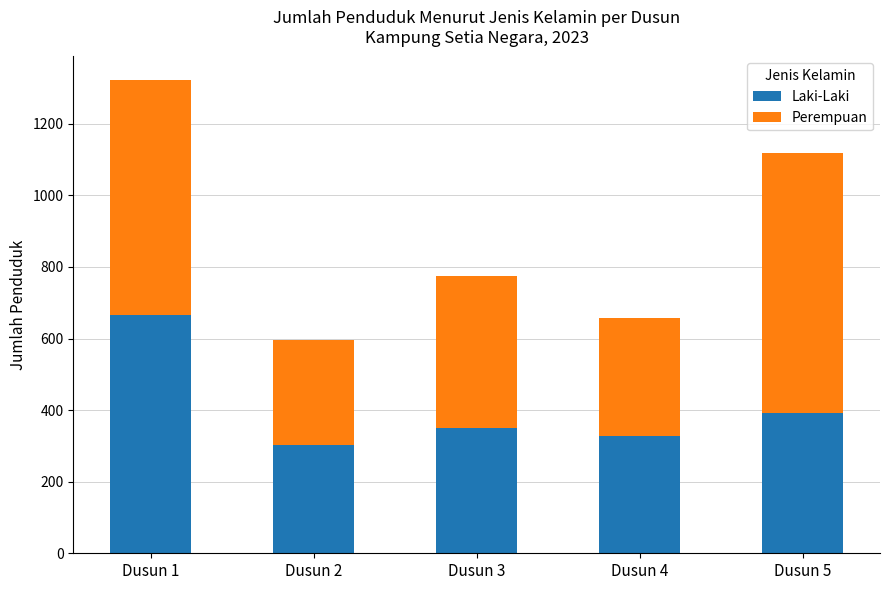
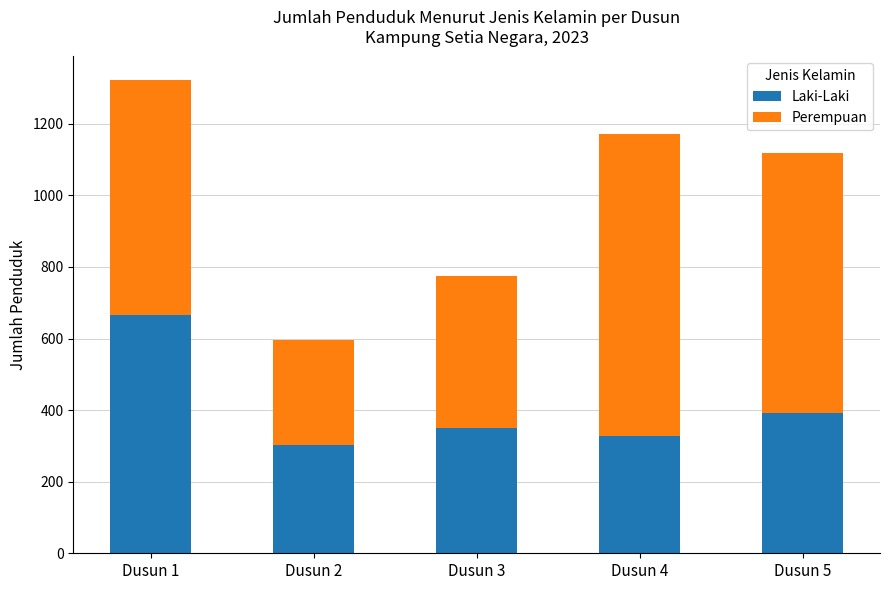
Perempuan, Dusun 4: 330 -> 840
